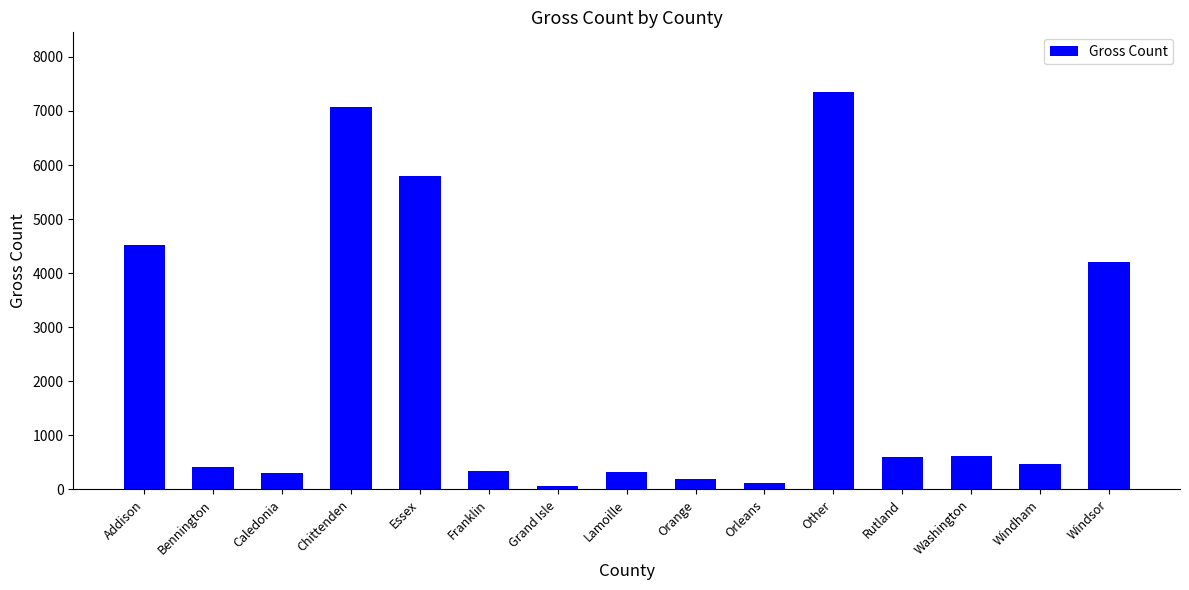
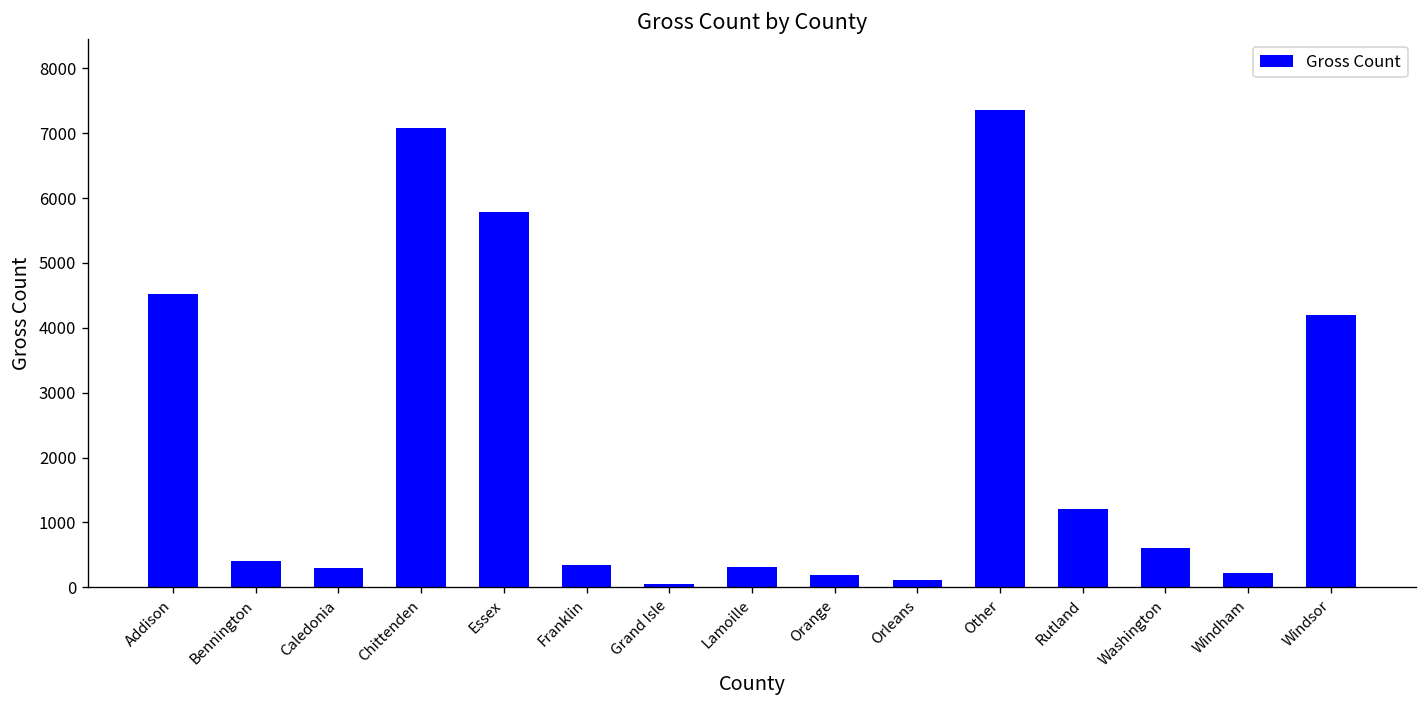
Rutland: 600 -> 1200
Windham: 500 -> 200
